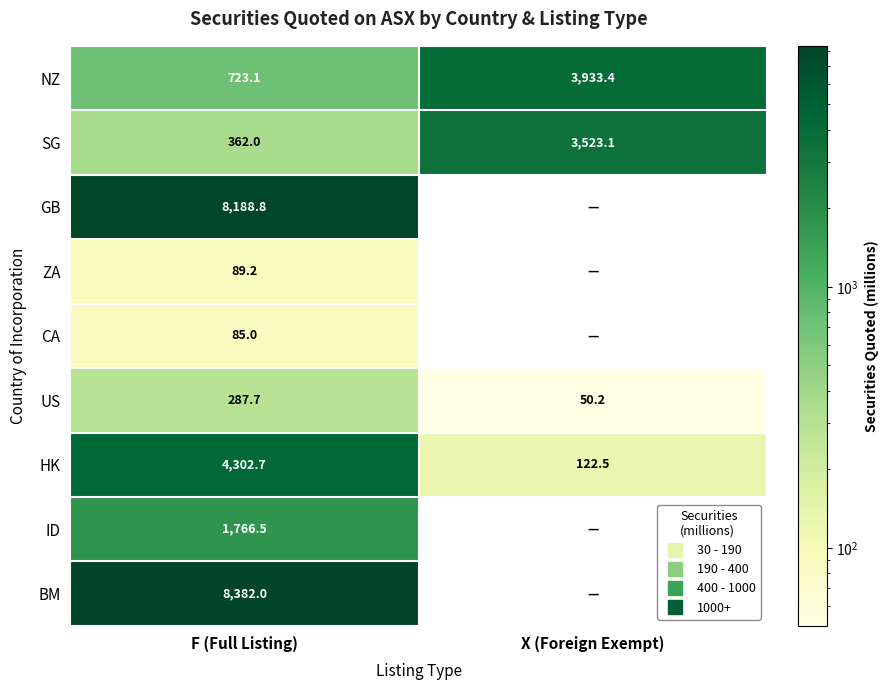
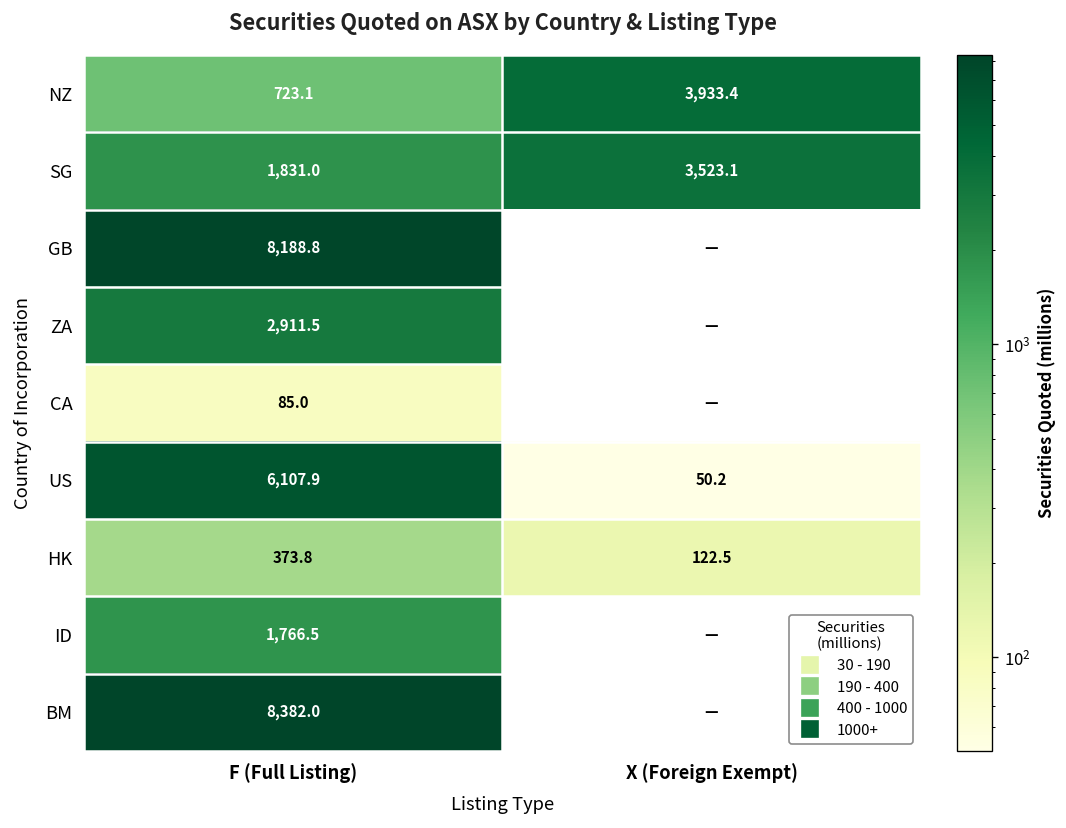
SG, F (Full Listing): 362.0 -> 1,831.0
ZA, F (Full Listing): 89.2 -> 2,911.5
US, F (Full Listing): 287.7 -> 6,107.9
HK, F (Full Listing): 4,302.7 -> 373.8
